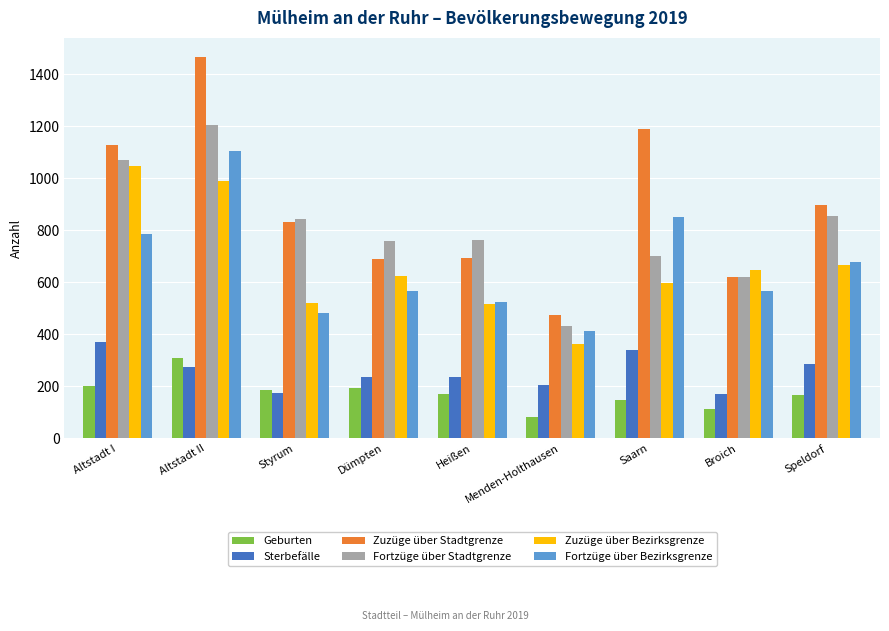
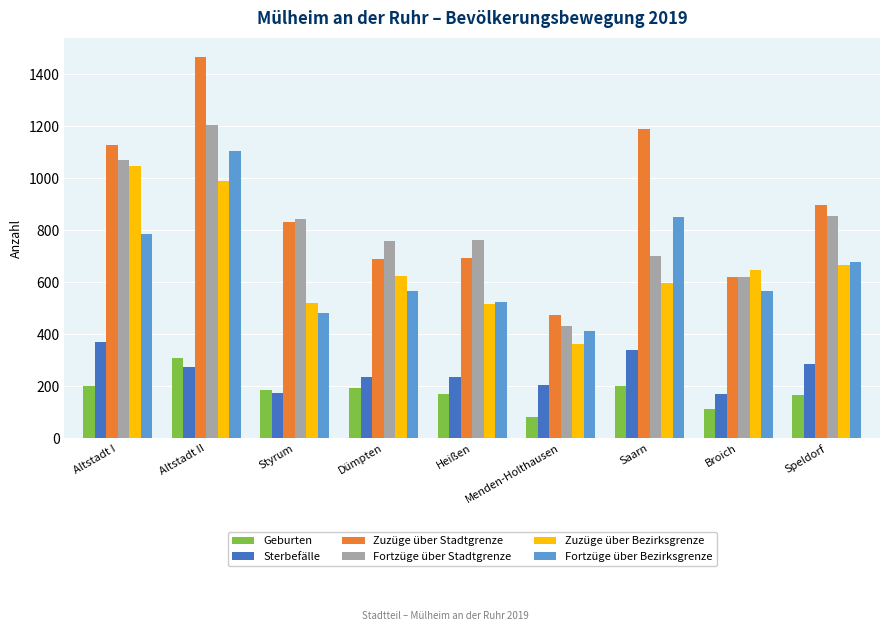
Geburten, Saarn: 150 -> 200
